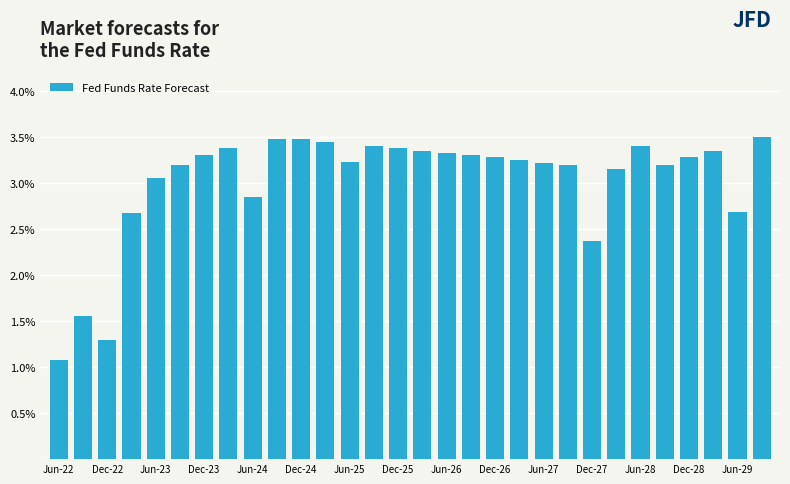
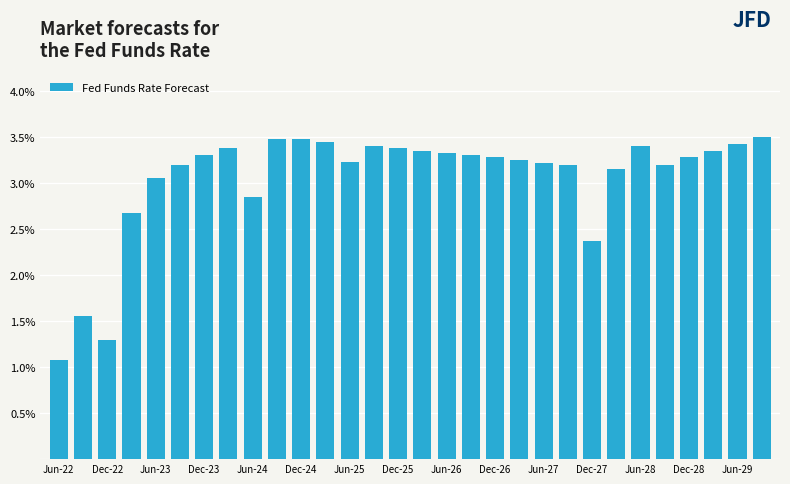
Jun-29: 2.7% -> 3.4%
